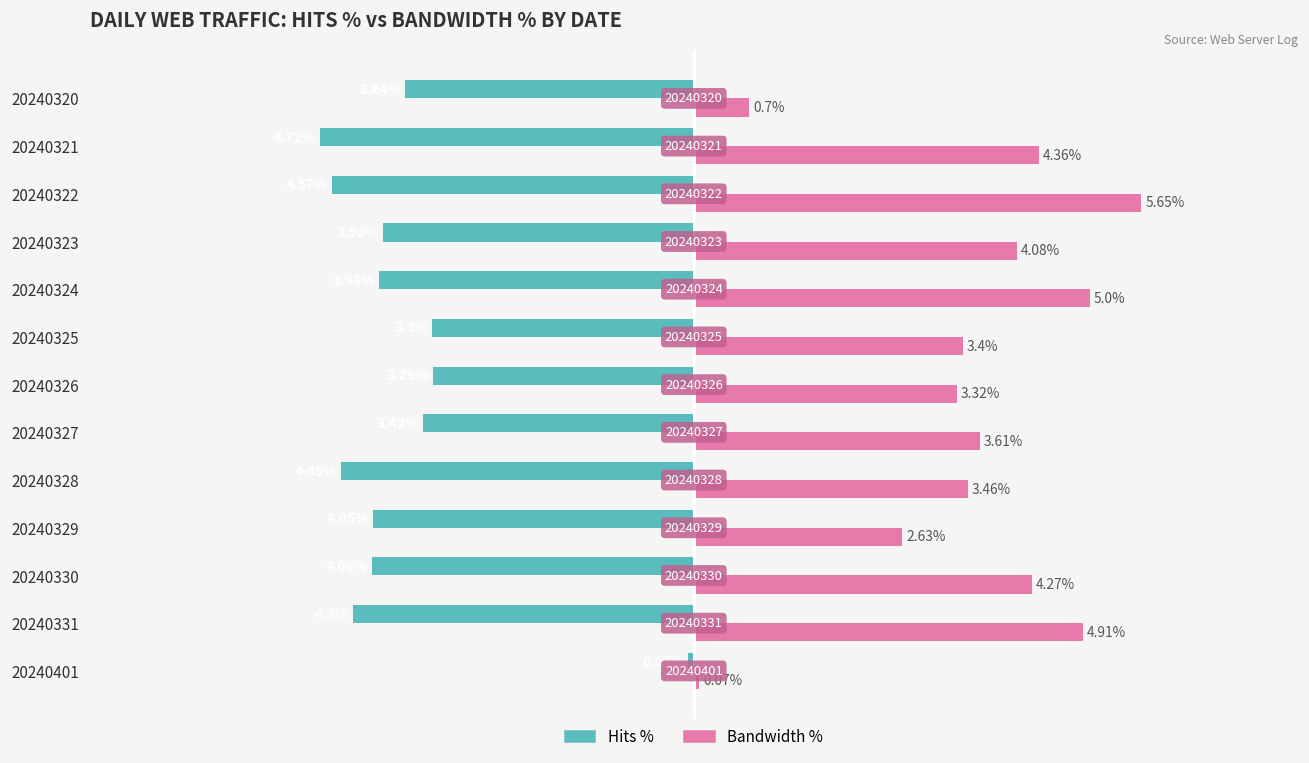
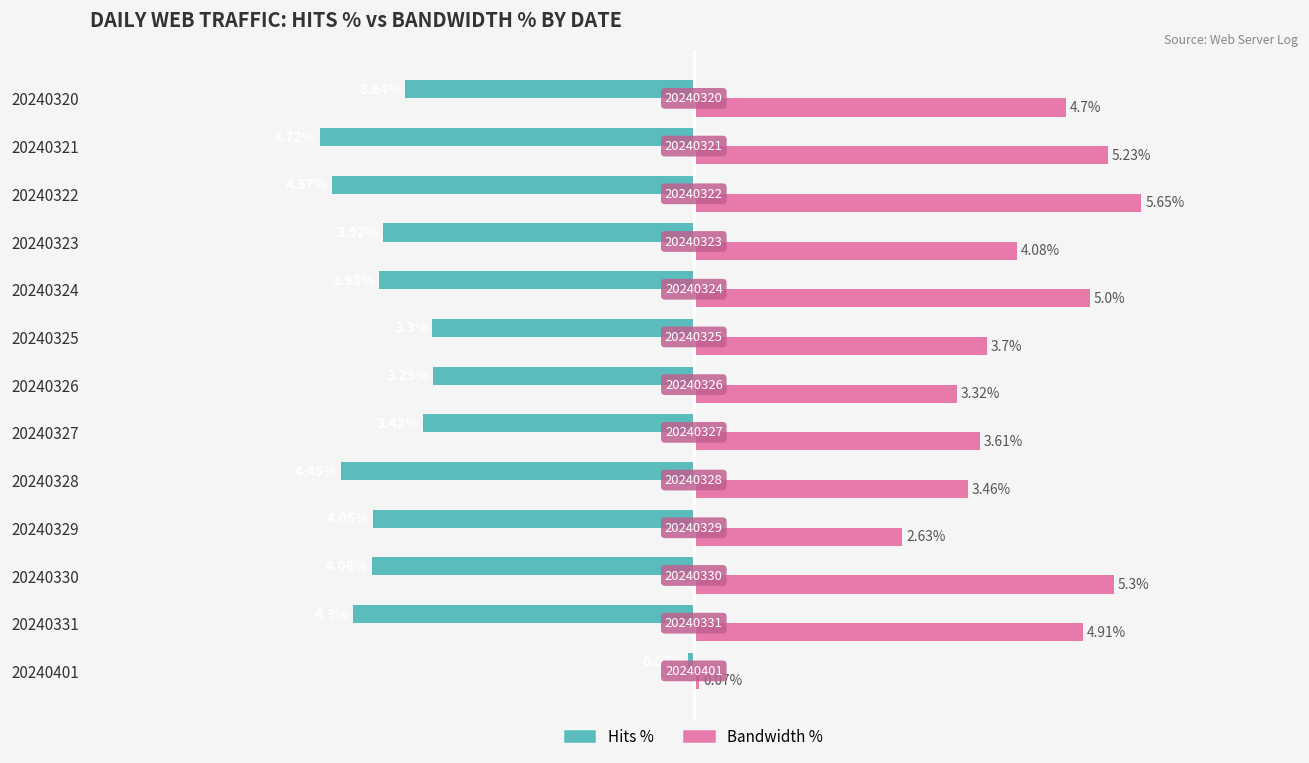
Bandwidth %, 20240320: 0.7% -> 4.7%
Bandwidth %, 20240321: 4.36% -> 5.23%
Bandwidth %, 20240325: 3.4% -> 3.7%
Bandwidth %, 20240330: 4.27% -> 5.3%
